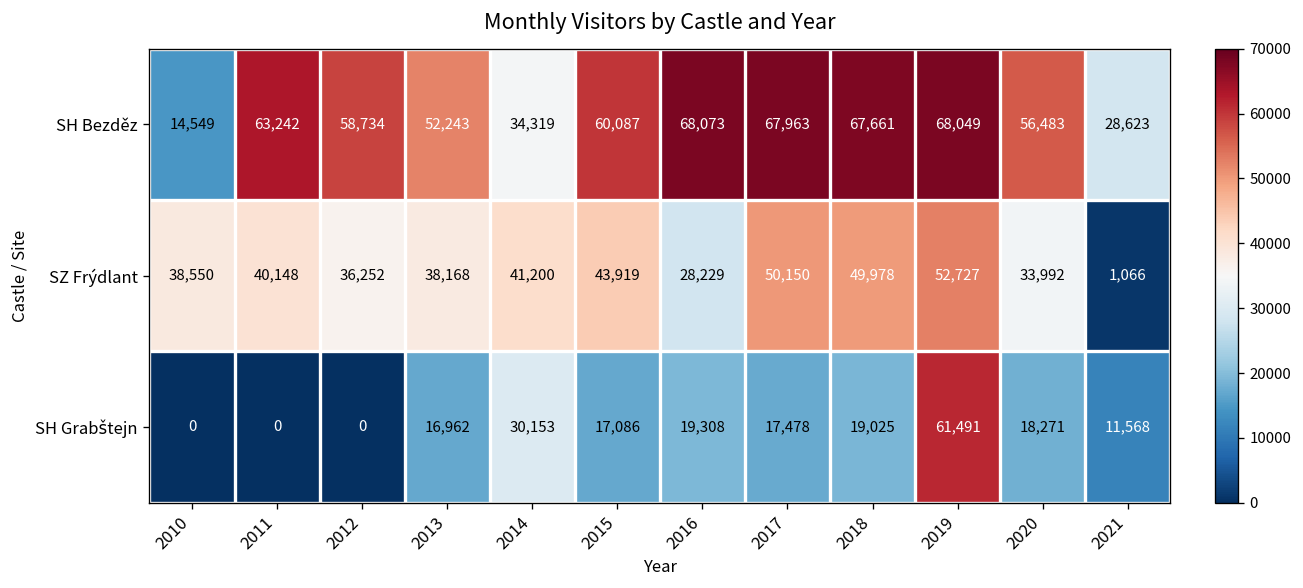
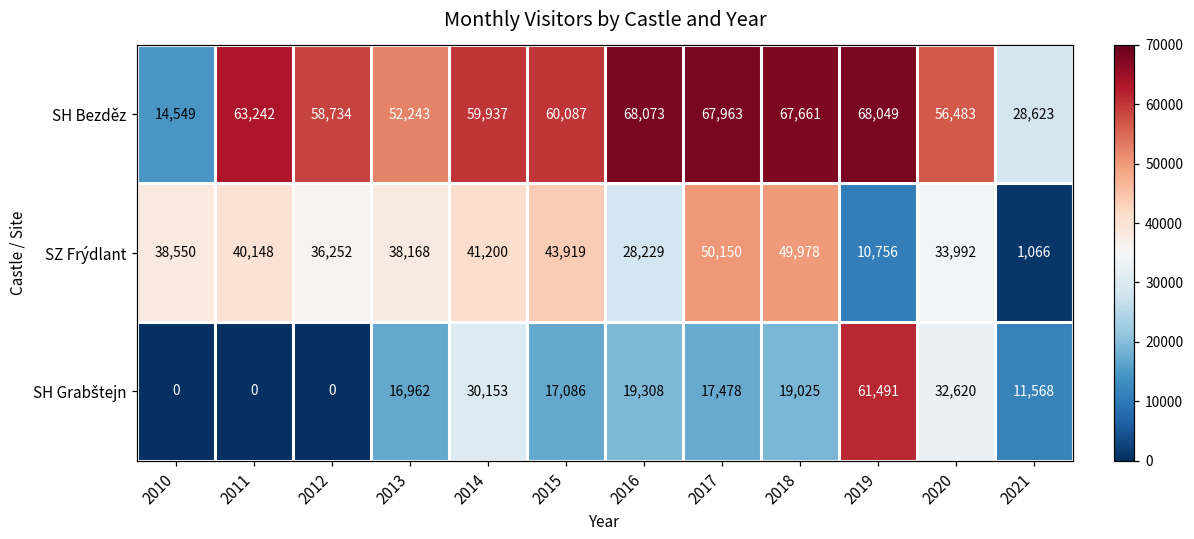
SH Bezděz, 2014: 34,319 -> 59,937
SZ Frýdlant, 2019: 52,727 -> 10,756
SH Grabštejn, 2020: 18,271 -> 32,620
